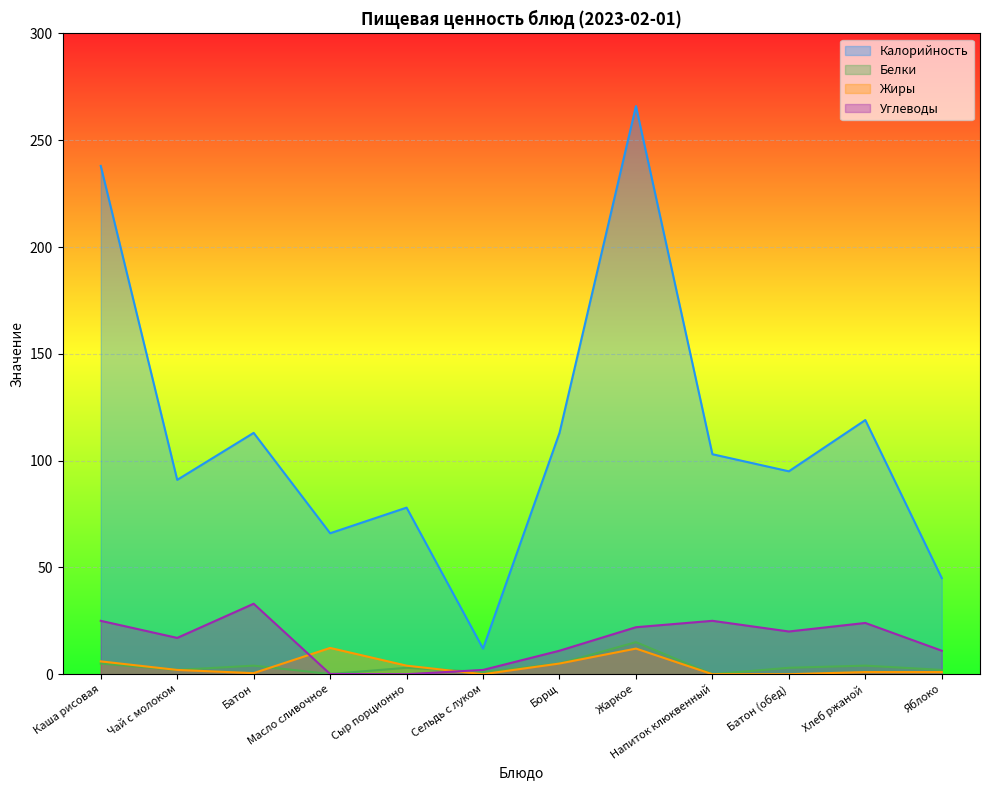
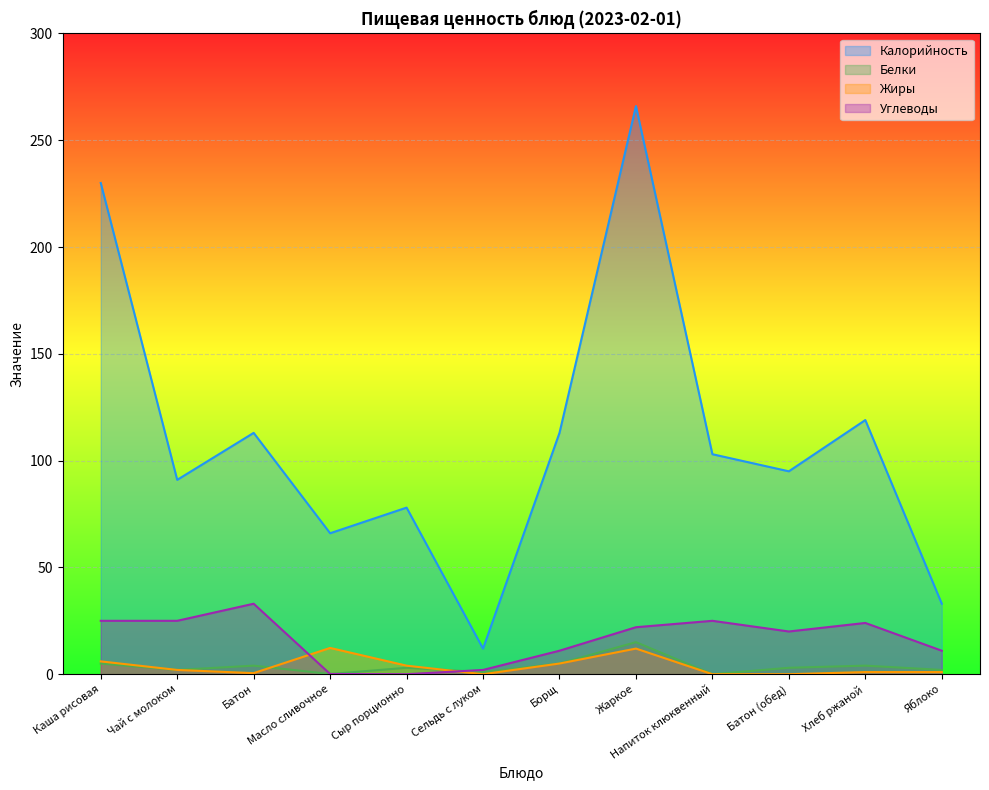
Калорийность, Каша рисовая: 238 -> 230
Углеводы, Чай с молоком: 17 -> 25
Калорийность, Яблоко: 45 -> 33
